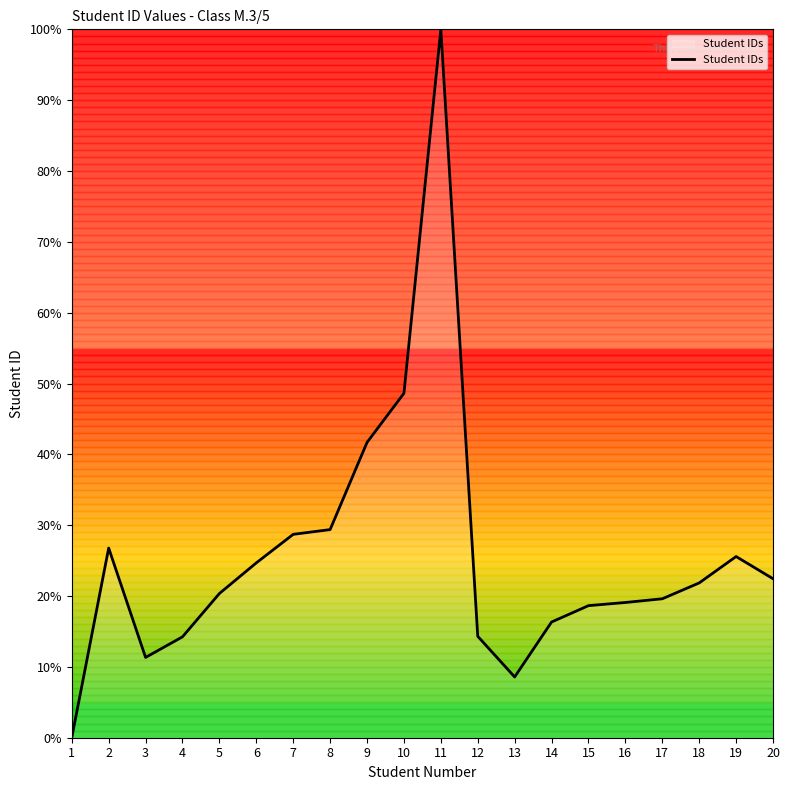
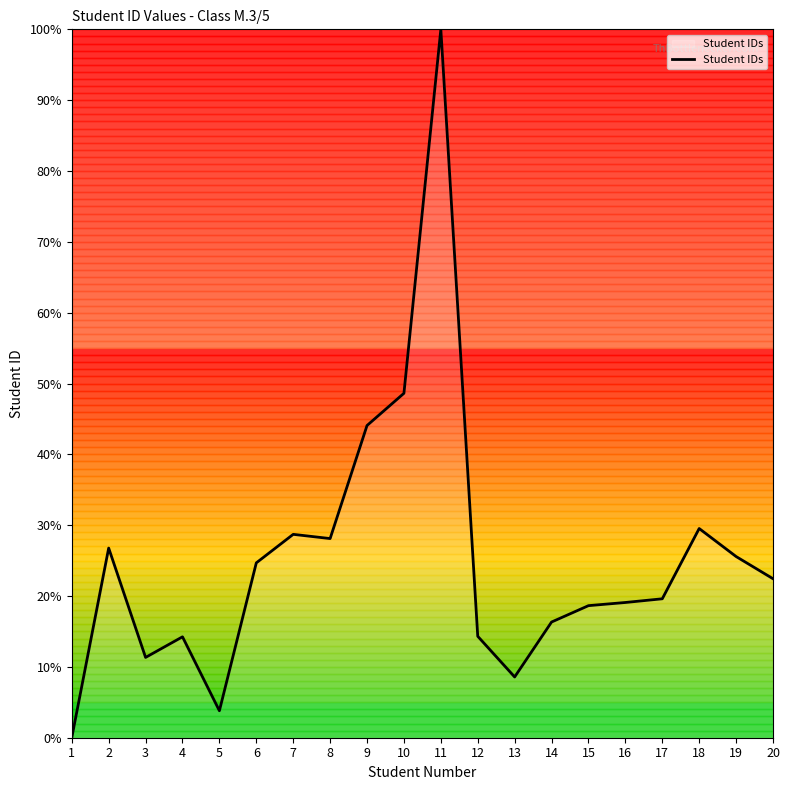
5: 20% -> 4%
8: 29% -> 28%
9: 42% -> 44%
18: 22% -> 30%
